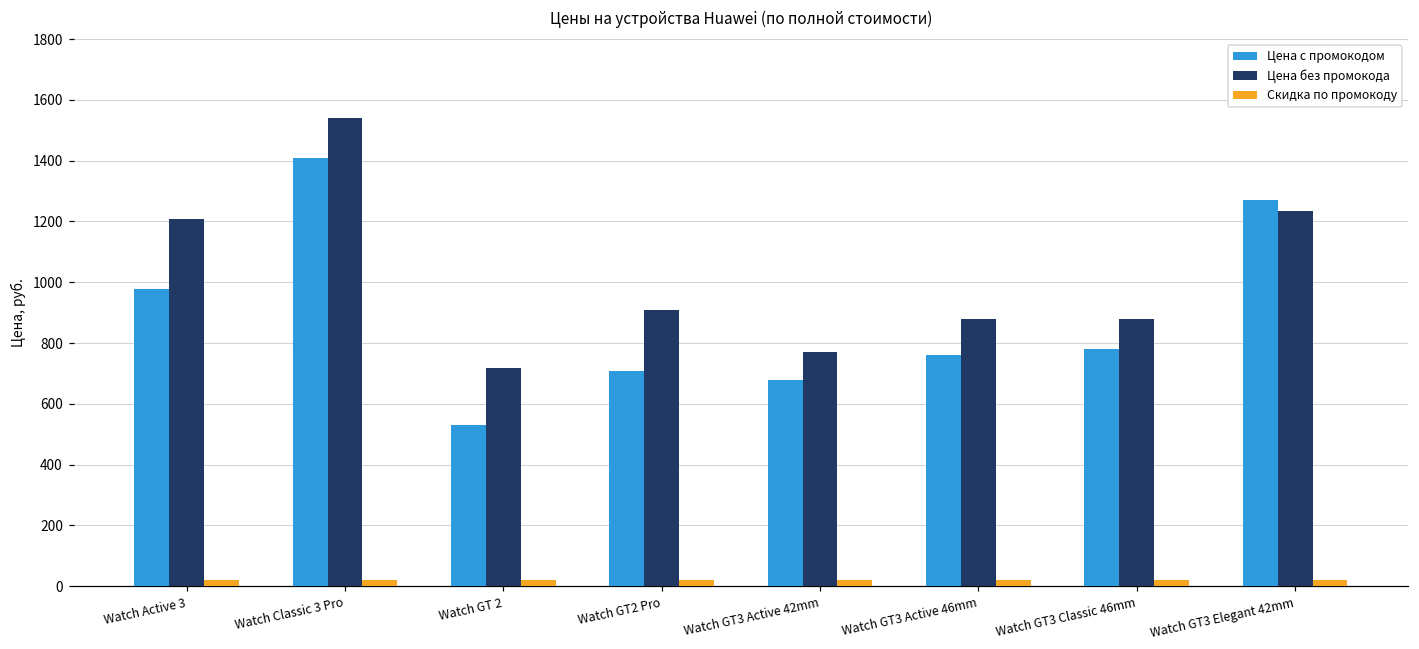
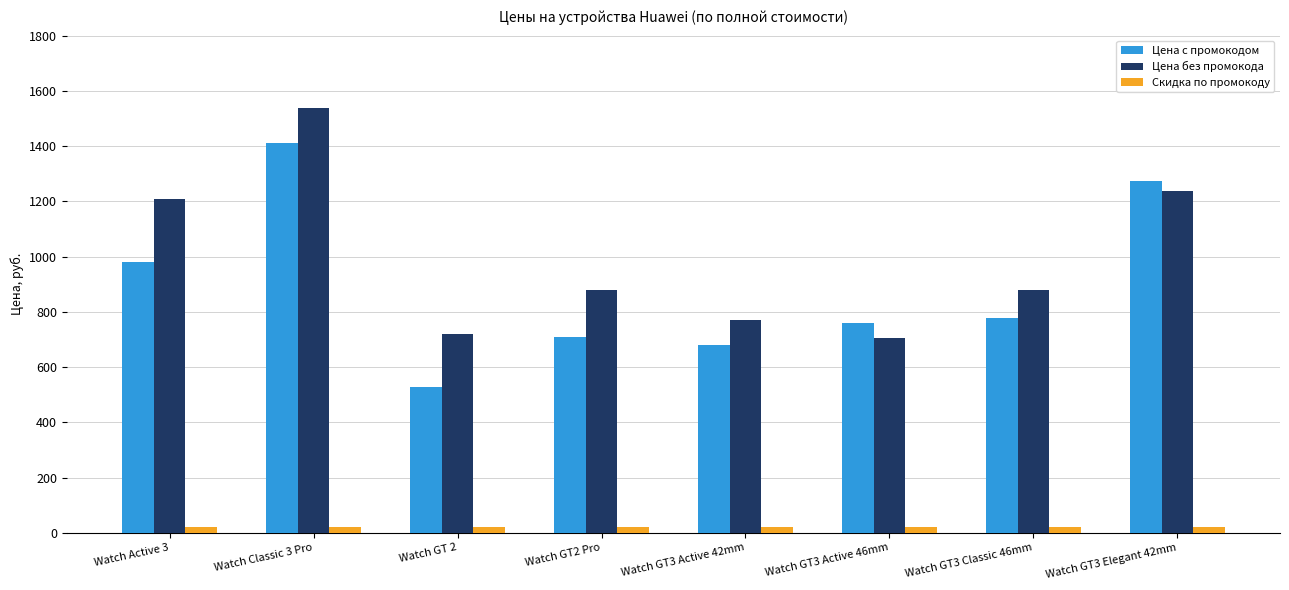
Цена без промокода, Watch GT2 Pro: 910 -> 880
Цена без промокода, Watch GT3 Active 46mm: 880 -> 700
